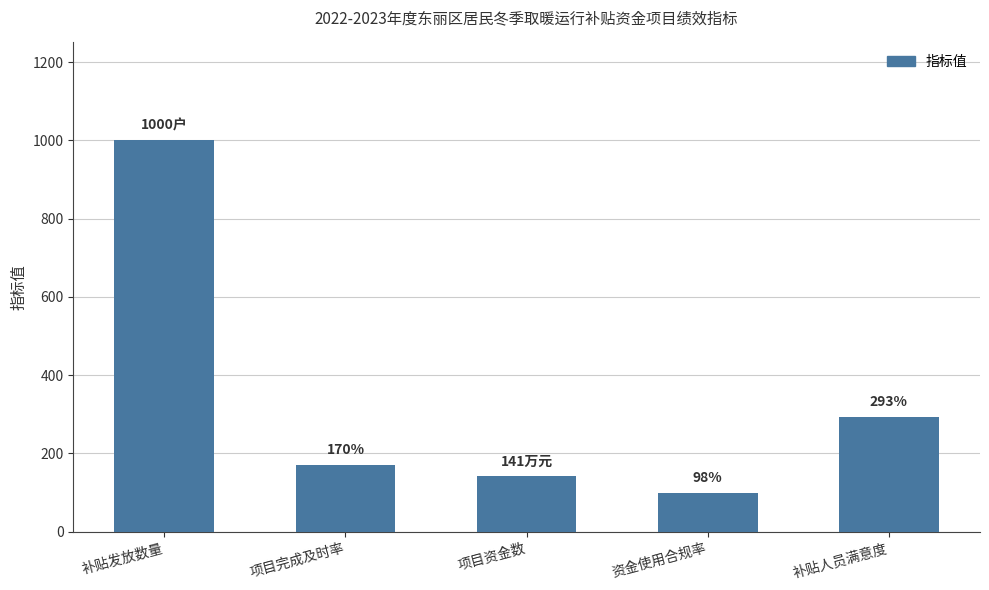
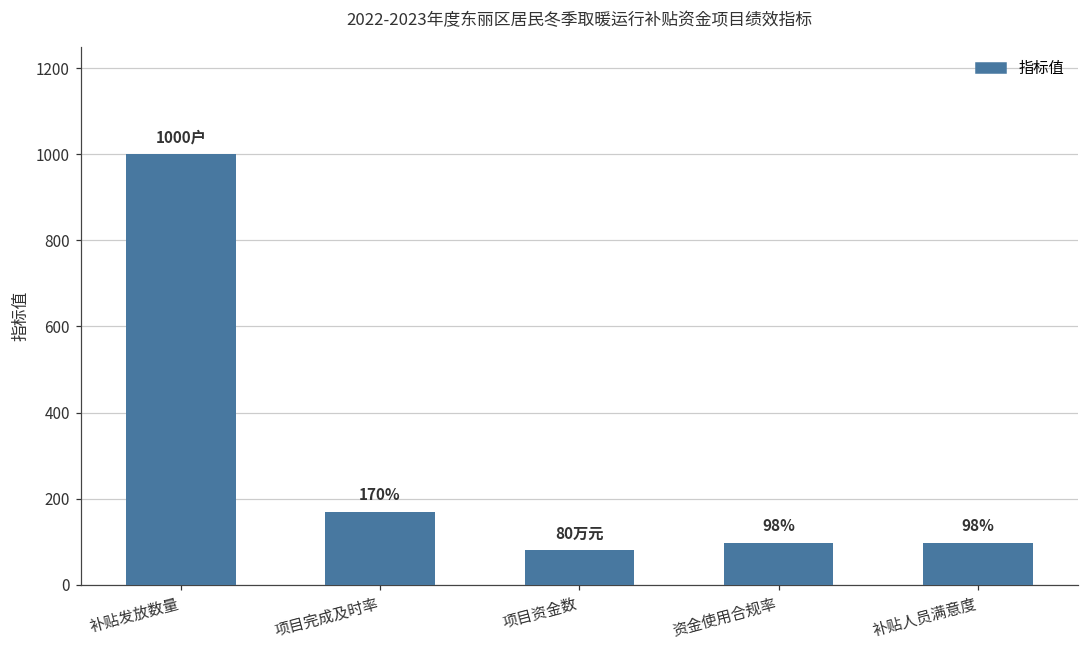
项目资金数: 141 -> 80
补贴人员满意度: 293% -> 98%
